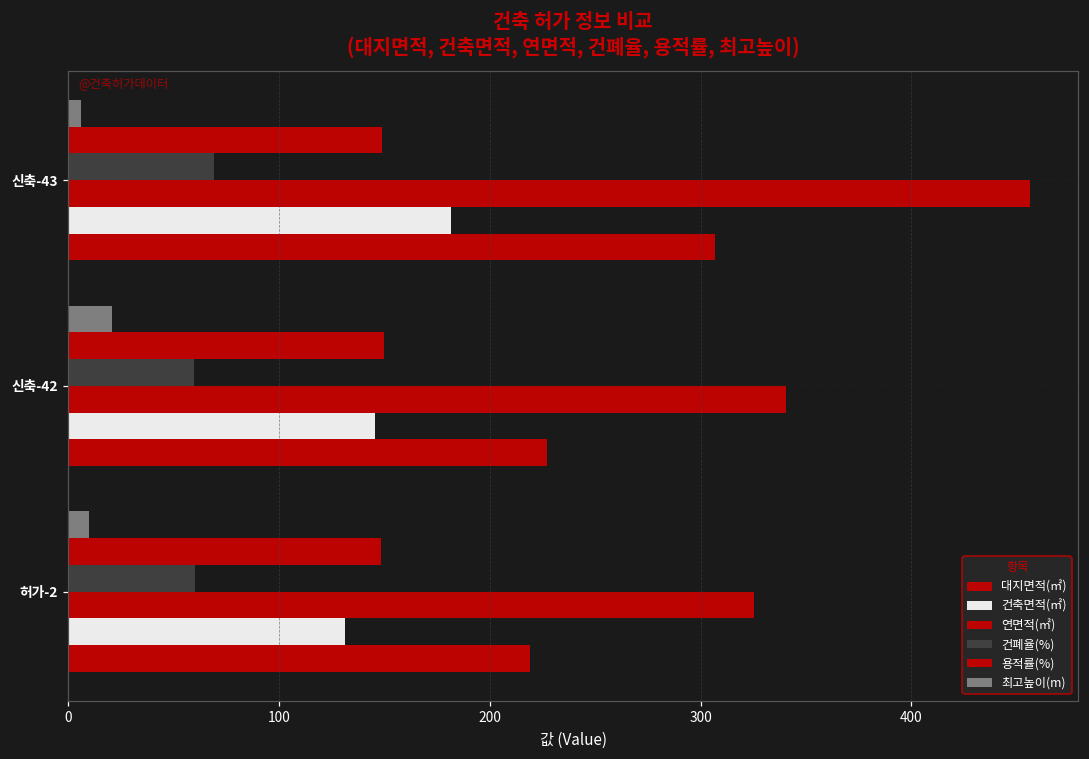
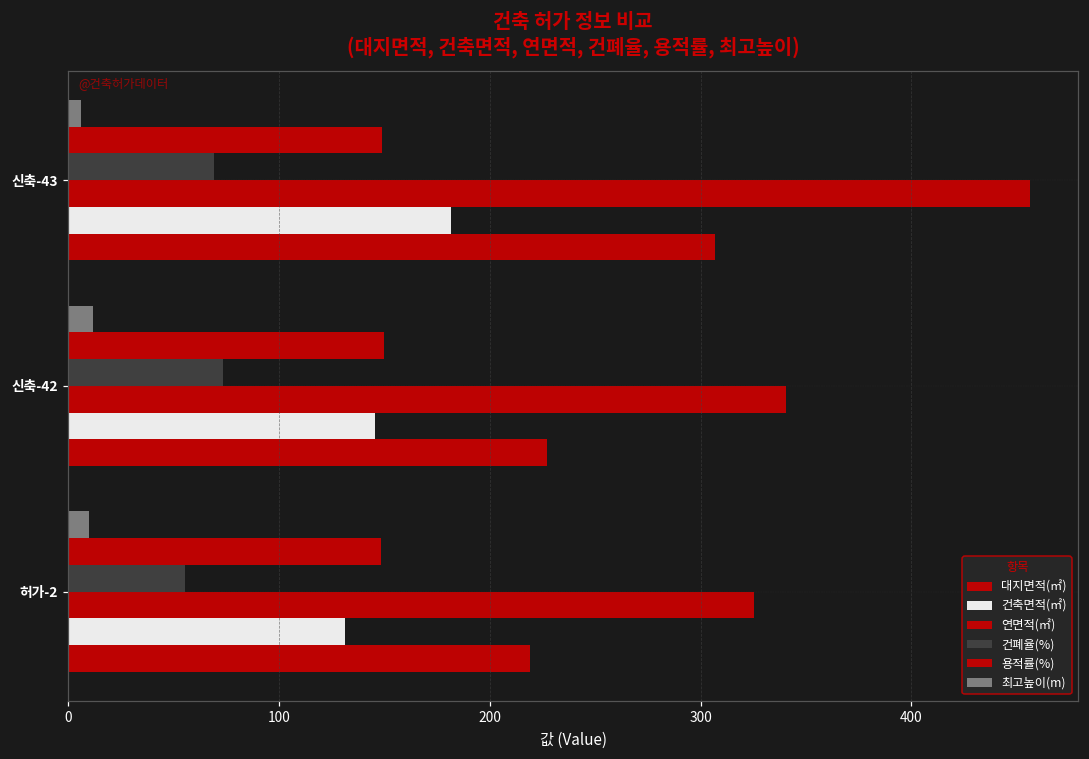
최고높이(m), 신축-42: 21 -> 12
건폐율(%), 신축-42: 60 -> 73
건폐율(%), 허가-2: 60 -> 55
